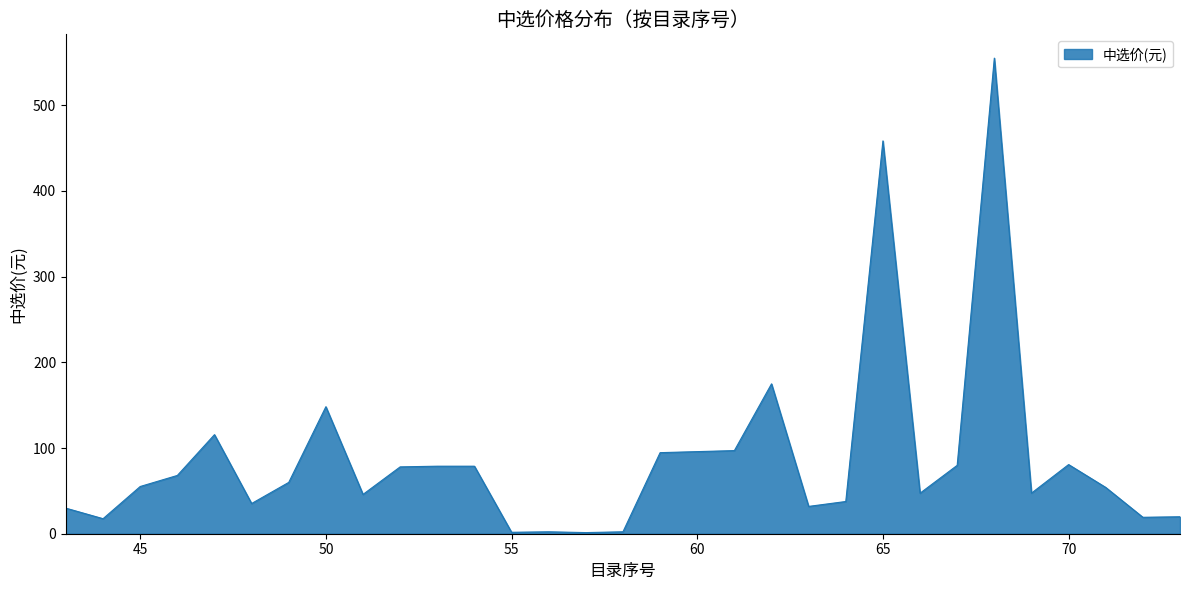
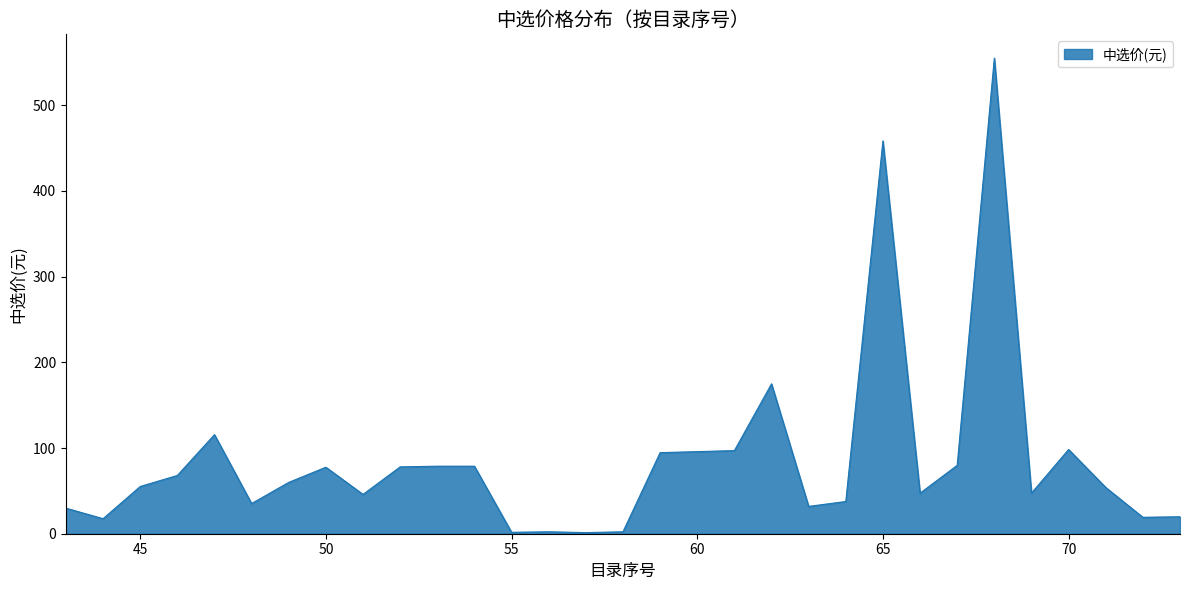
50: 150 -> 80
70: 80 -> 100
